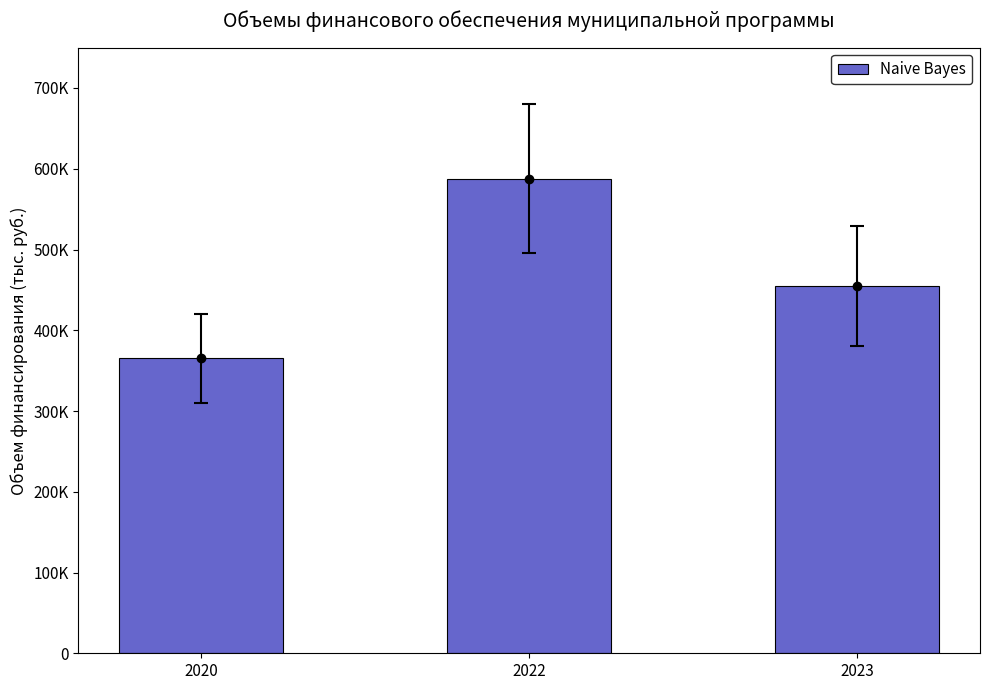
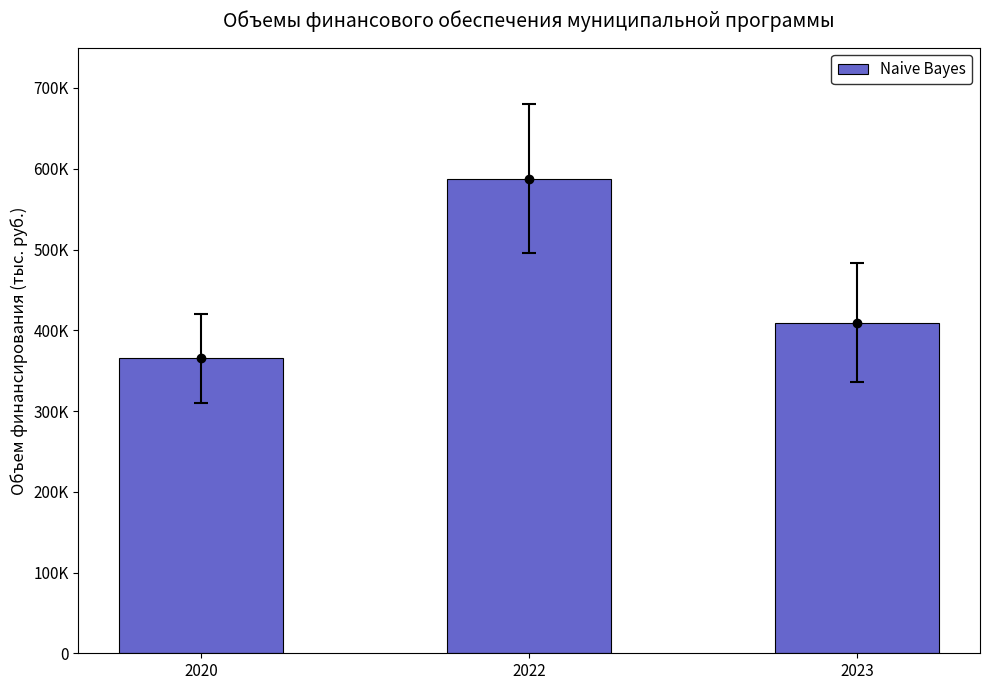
Naive Bayes, 2023: 450000 -> 410000
